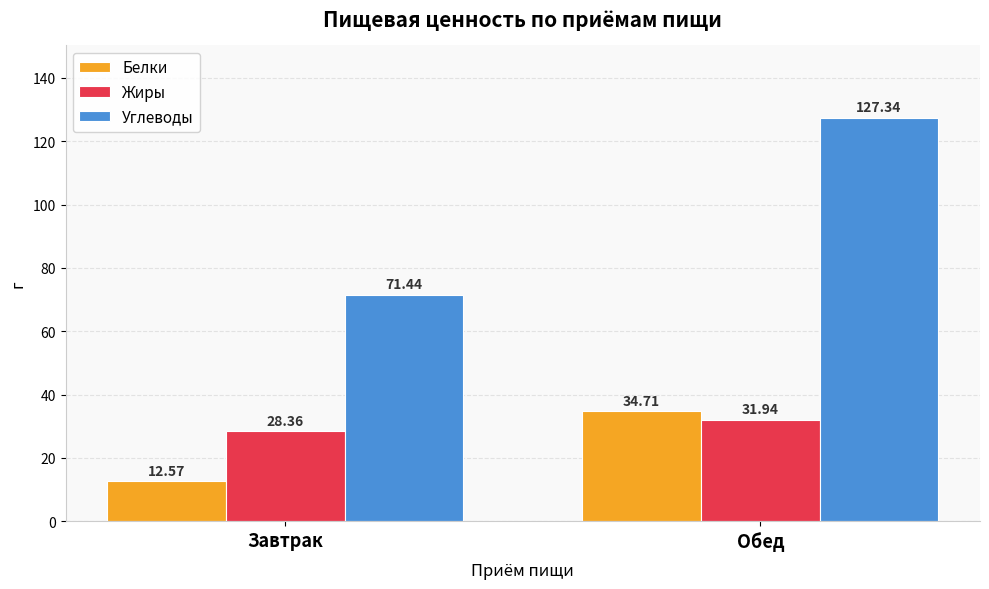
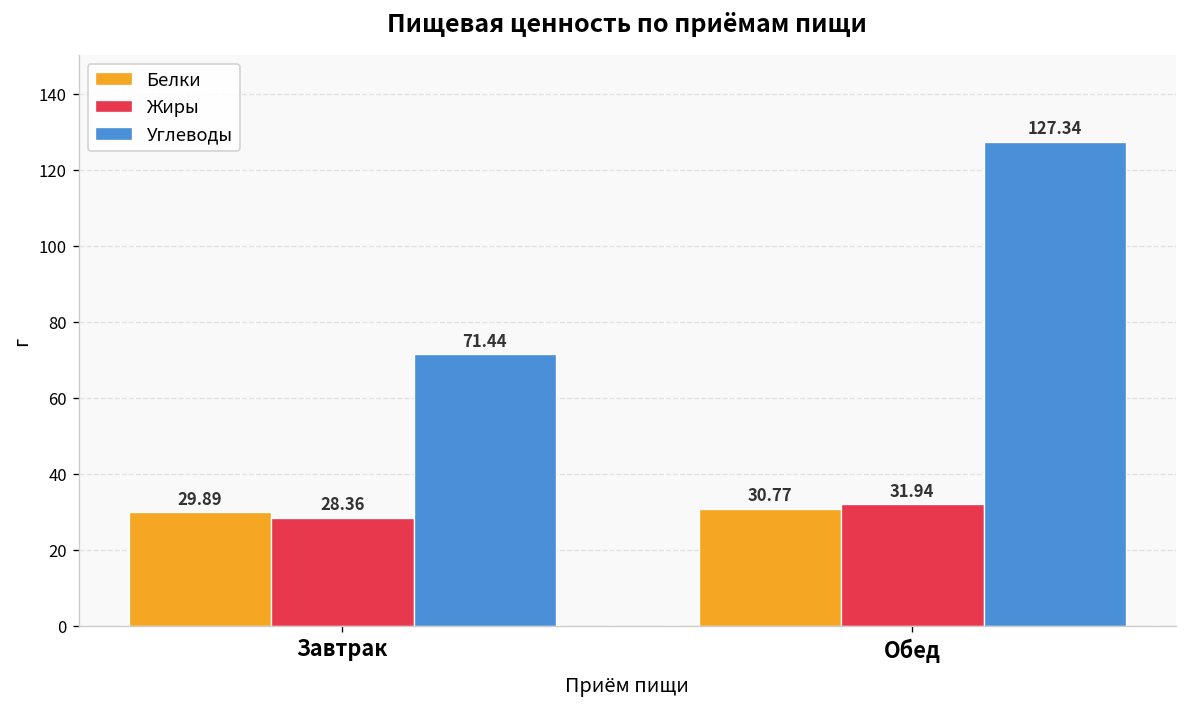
Белки, Завтрак: 12.57 -> 29.89
Белки, Обед: 34.71 -> 30.77
